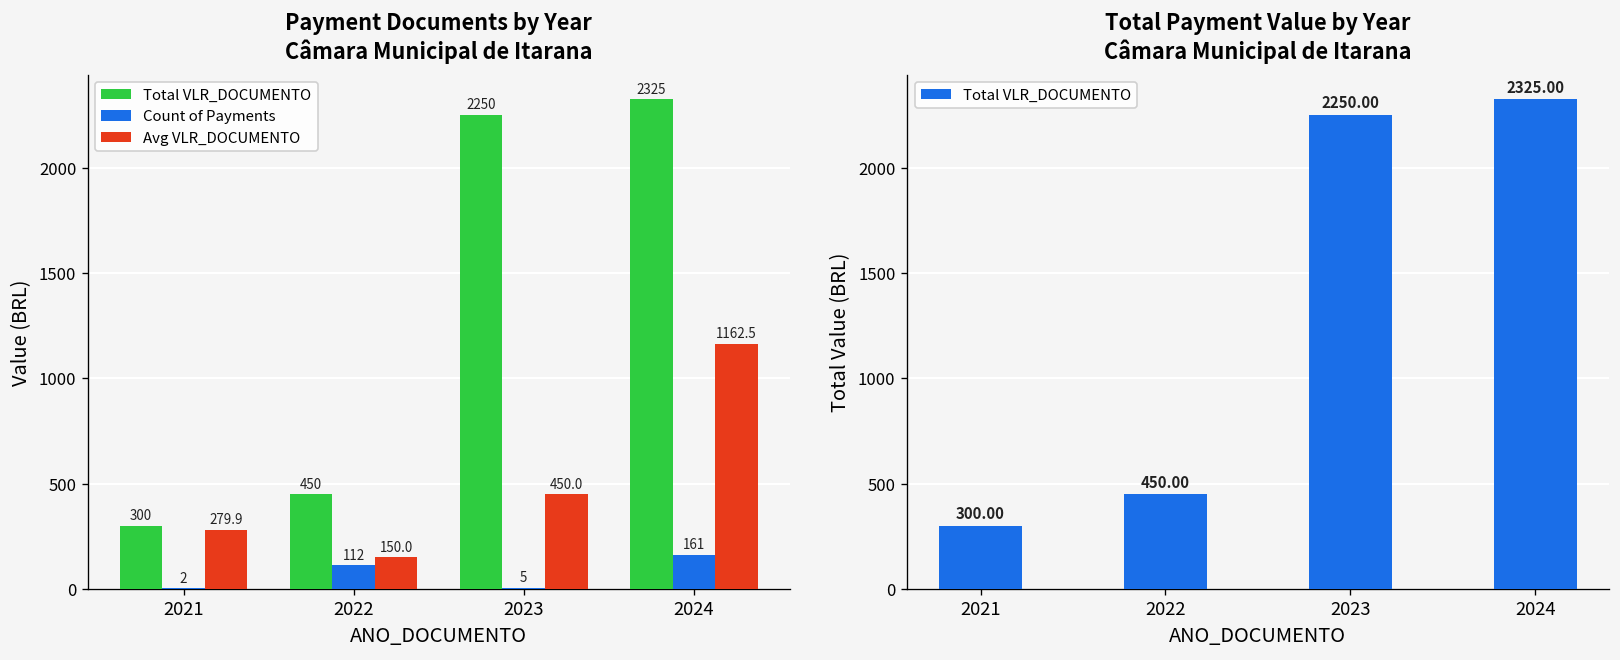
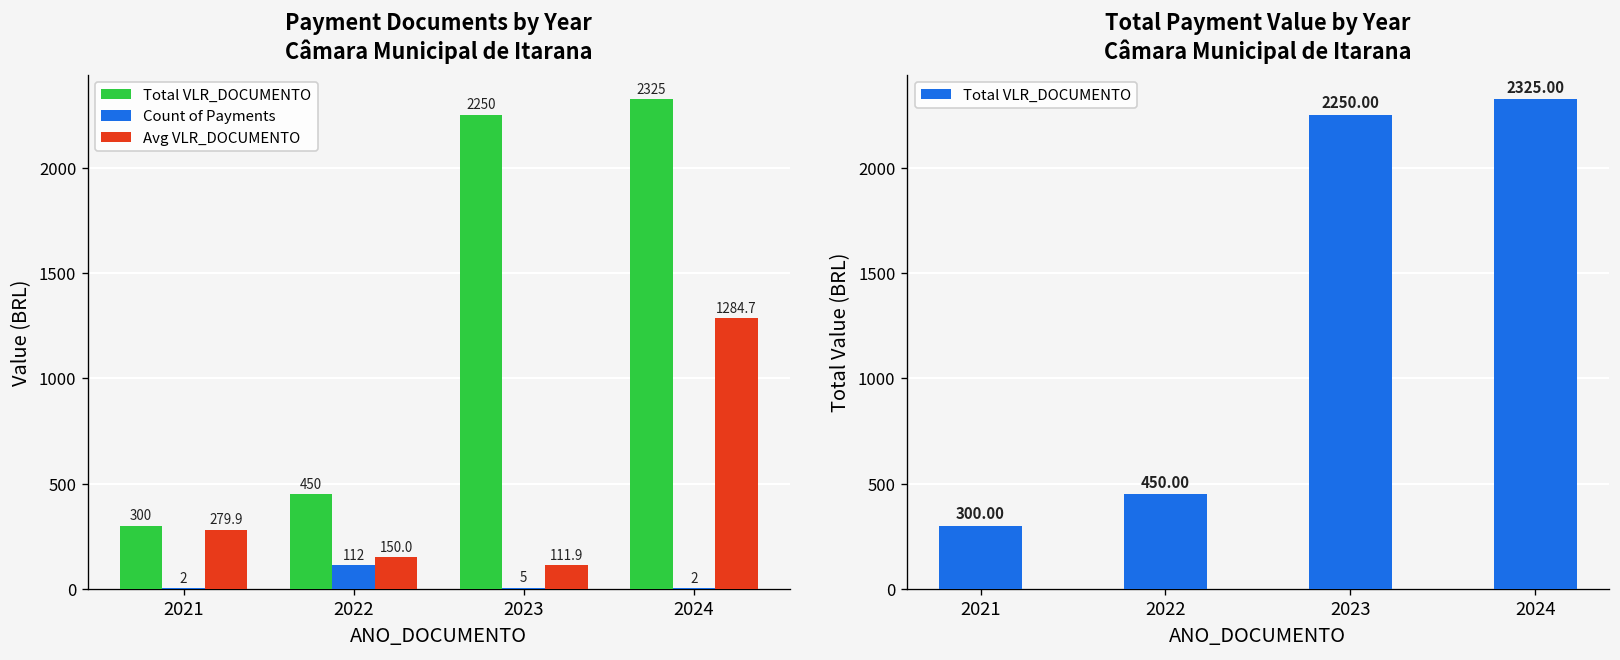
Payment Documents by Year Câmara Municipal de Itarana, Avg VLR_DOCUMENTO, 2023: 450.0 -> 111.9
Payment Documents by Year Câmara Municipal de Itarana, Count of Payments, 2024: 161 -> 2
Payment Documents by Year Câmara Municipal de Itarana, Avg VLR_DOCUMENTO, 2024: 1162.5 -> 1284.7
